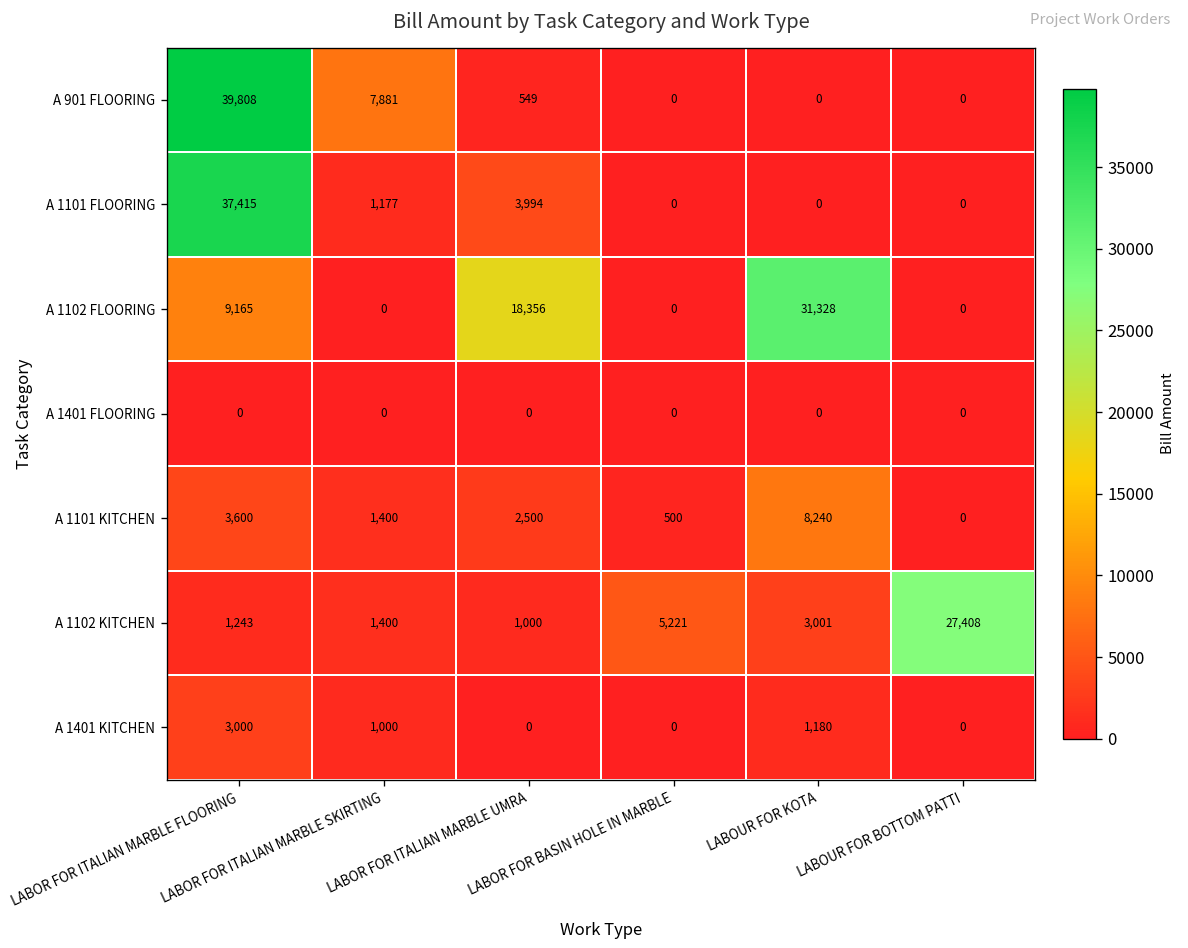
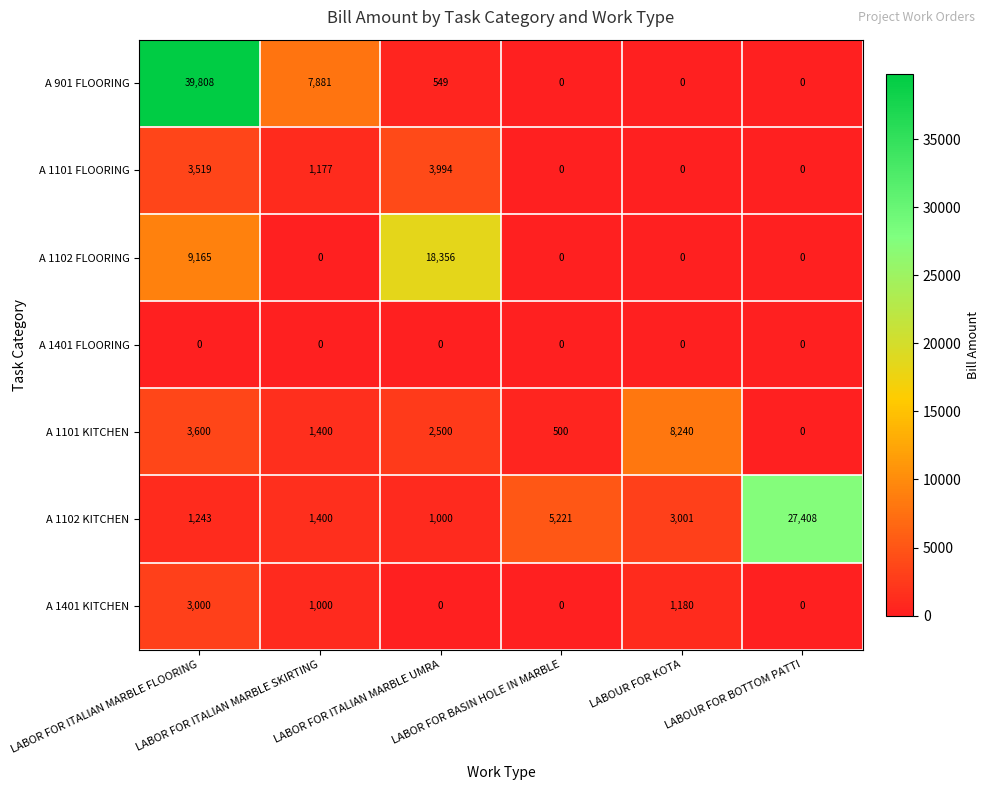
A 1101 FLOORING, LABOR FOR ITALIAN MARBLE FLOORING: 37,415 -> 3,519
A 1102 FLOORING, LABOUR FOR KOTA: 31,328 -> 0
